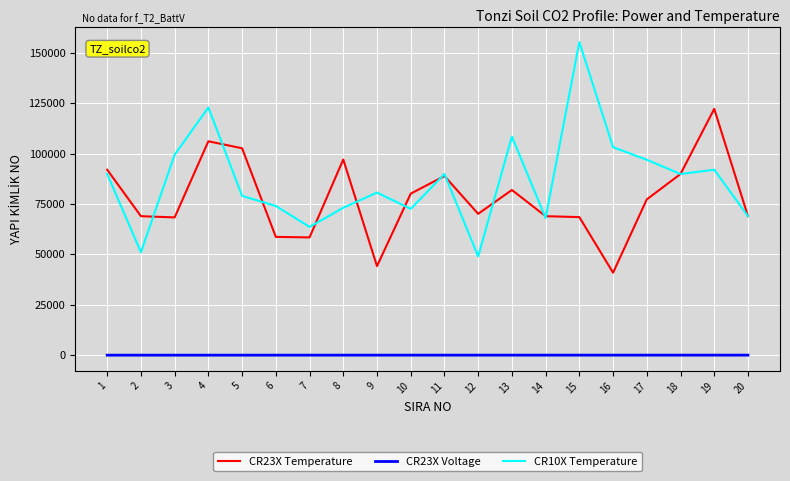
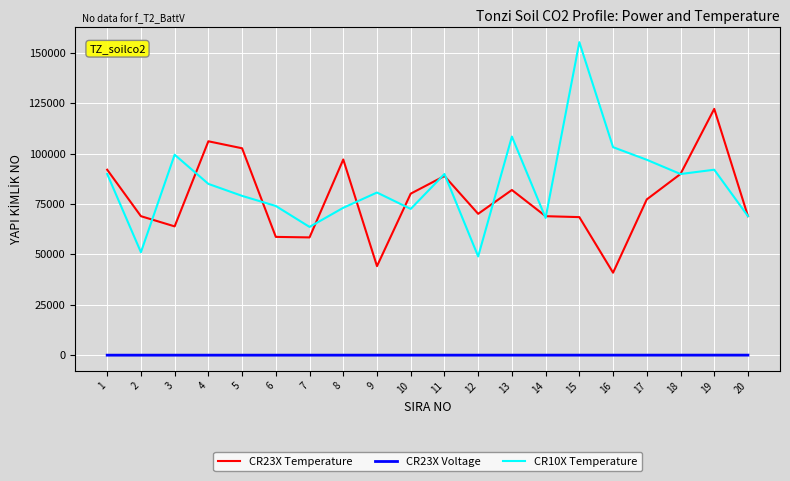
CR23X Temperature, 3: 68000 -> 64000
CR10X Temperature, 4: 123000 -> 85000
